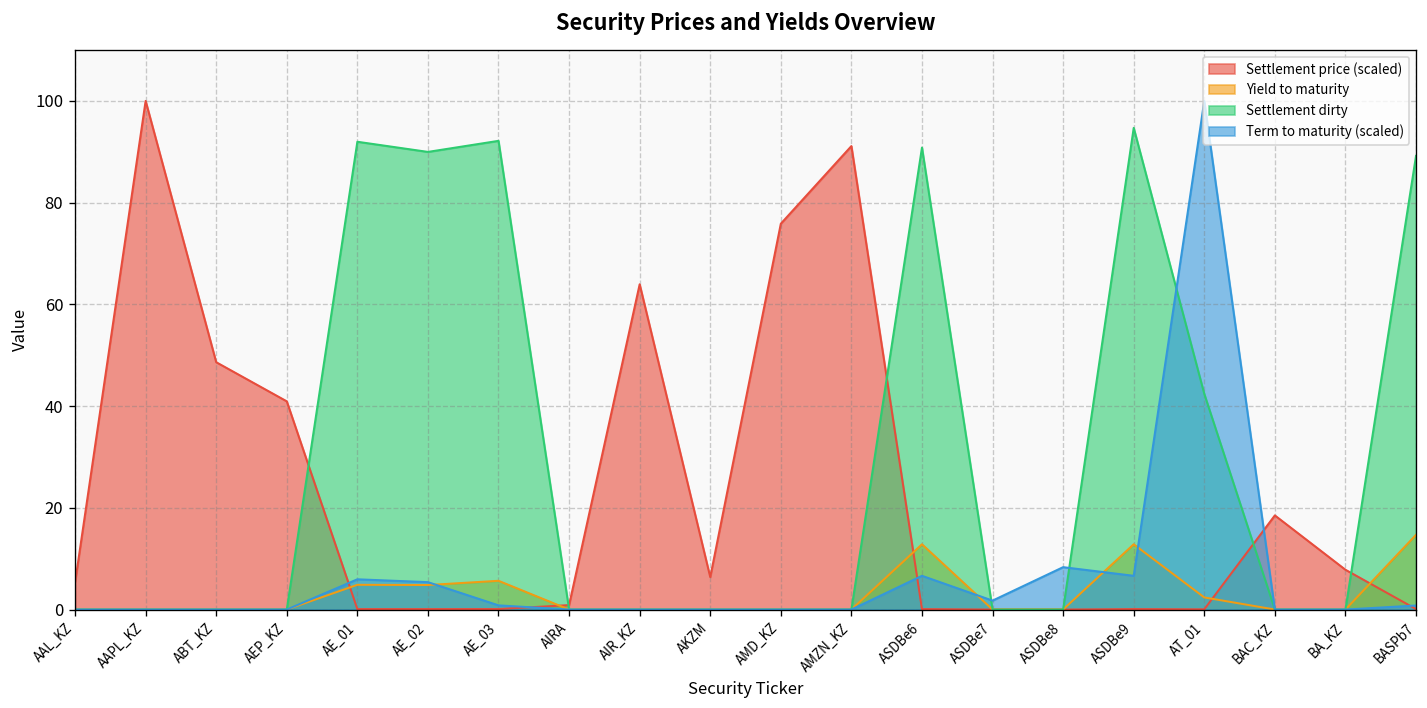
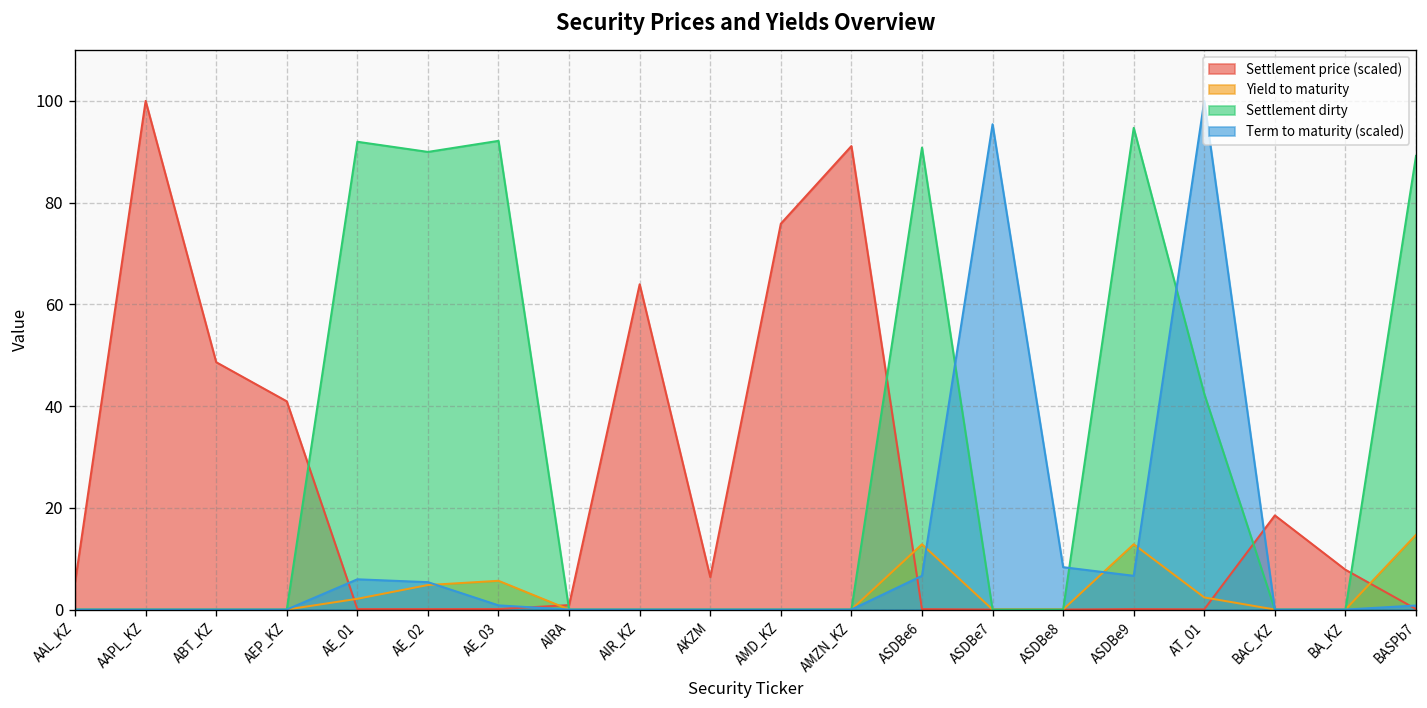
Yield to maturity, AE_01: 5 -> 2
Term to maturity (scaled), ASDBe7: 2 -> 95
